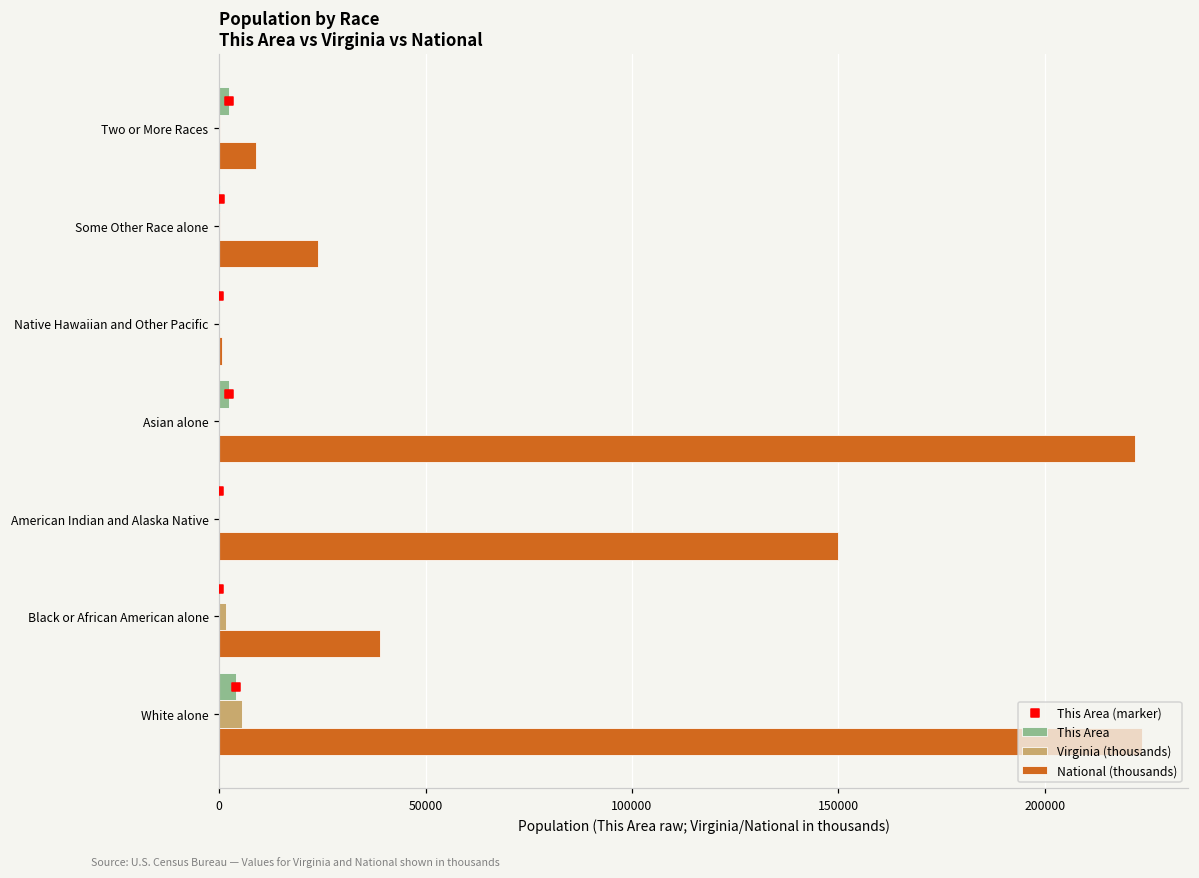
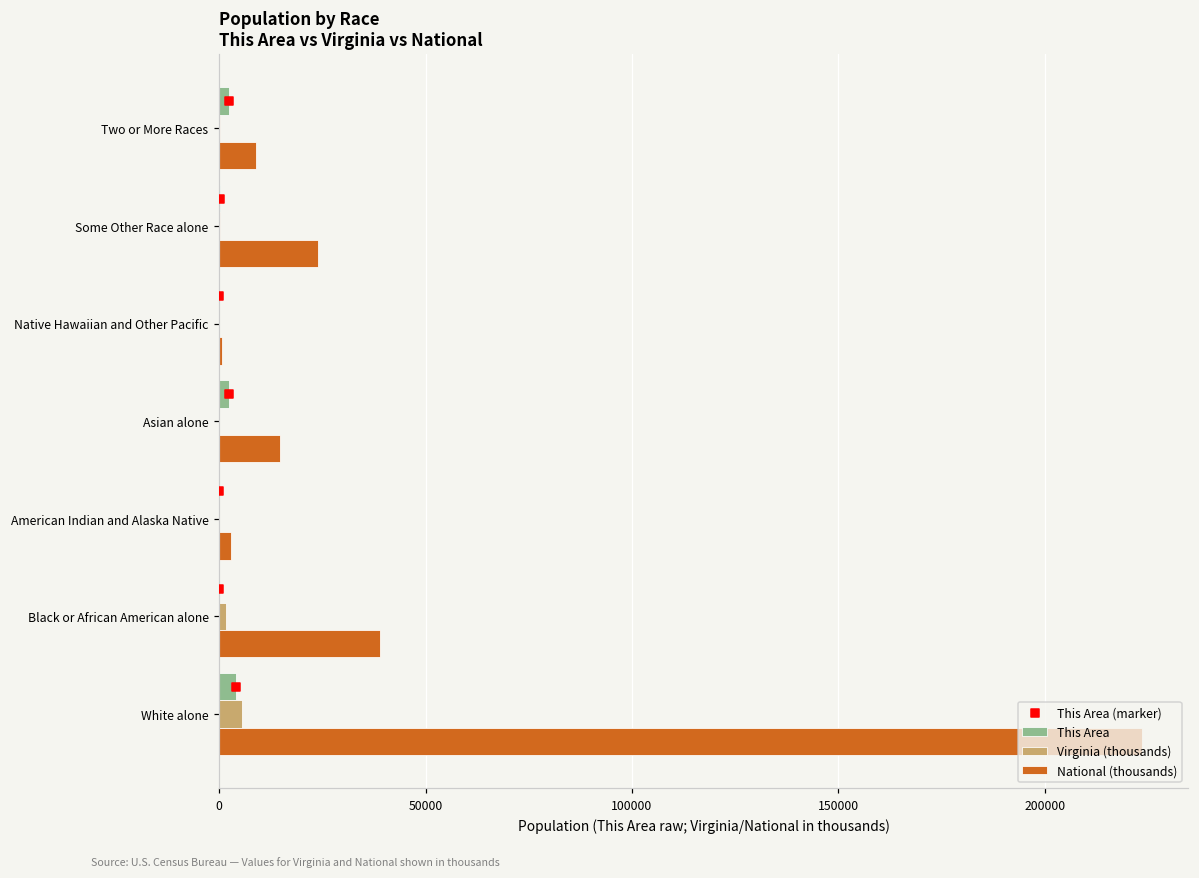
National (thousands), Asian alone: 222000 -> 15000
National (thousands), American Indian and Alaska Native: 150000 -> 3000
